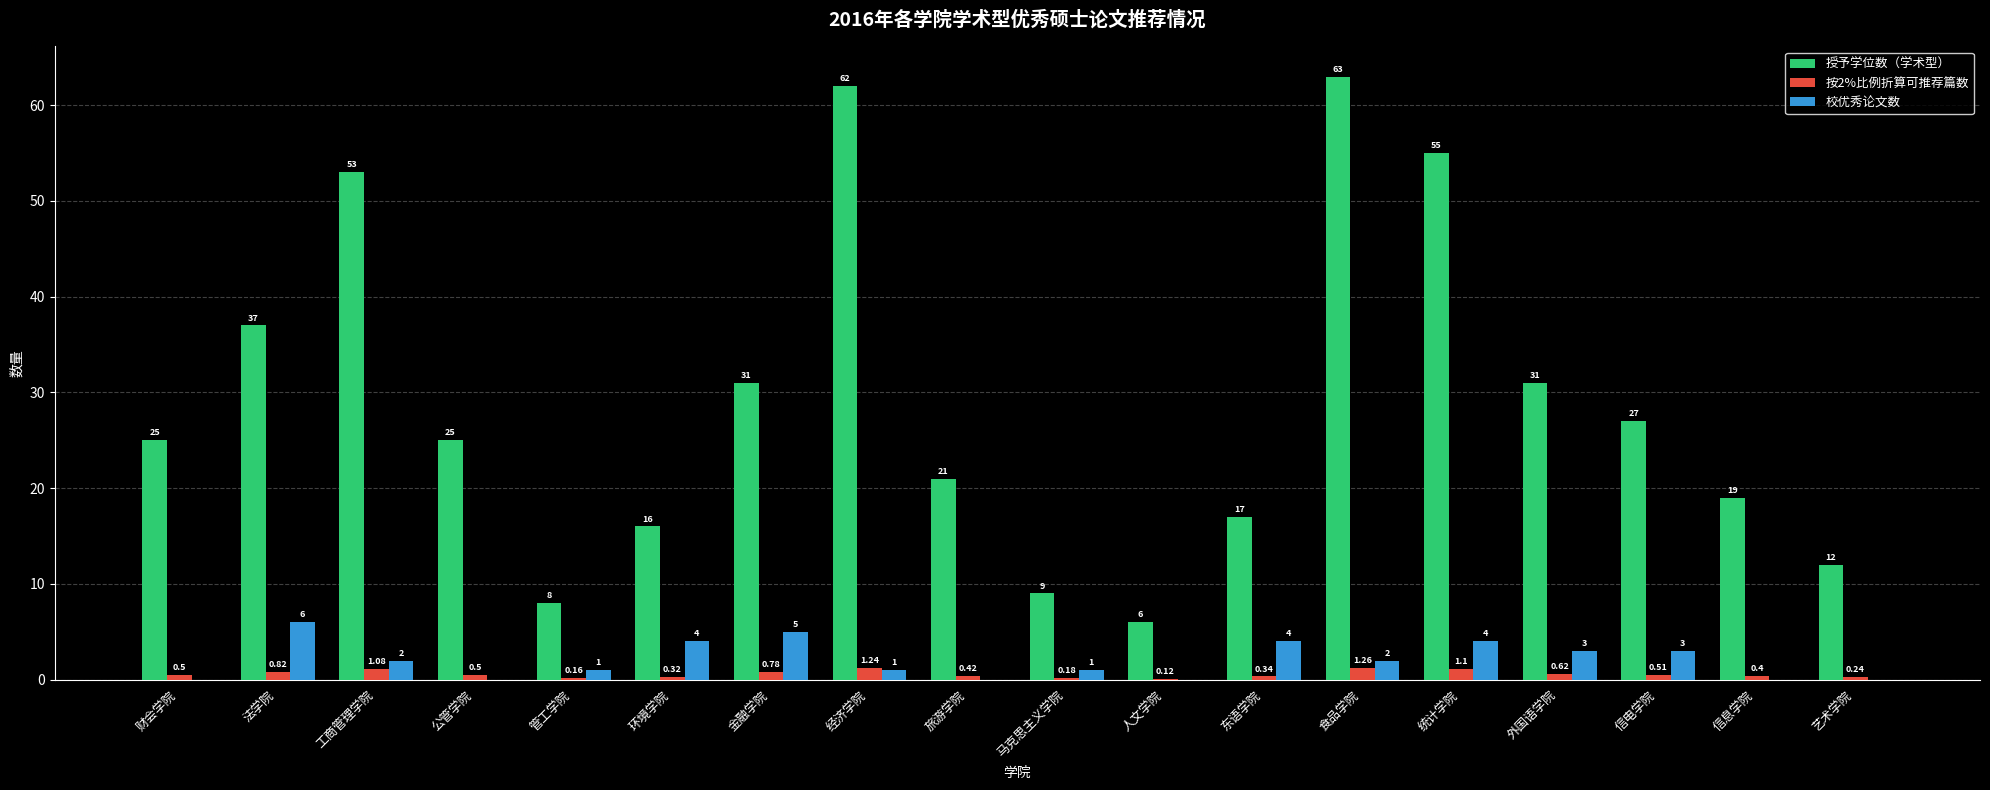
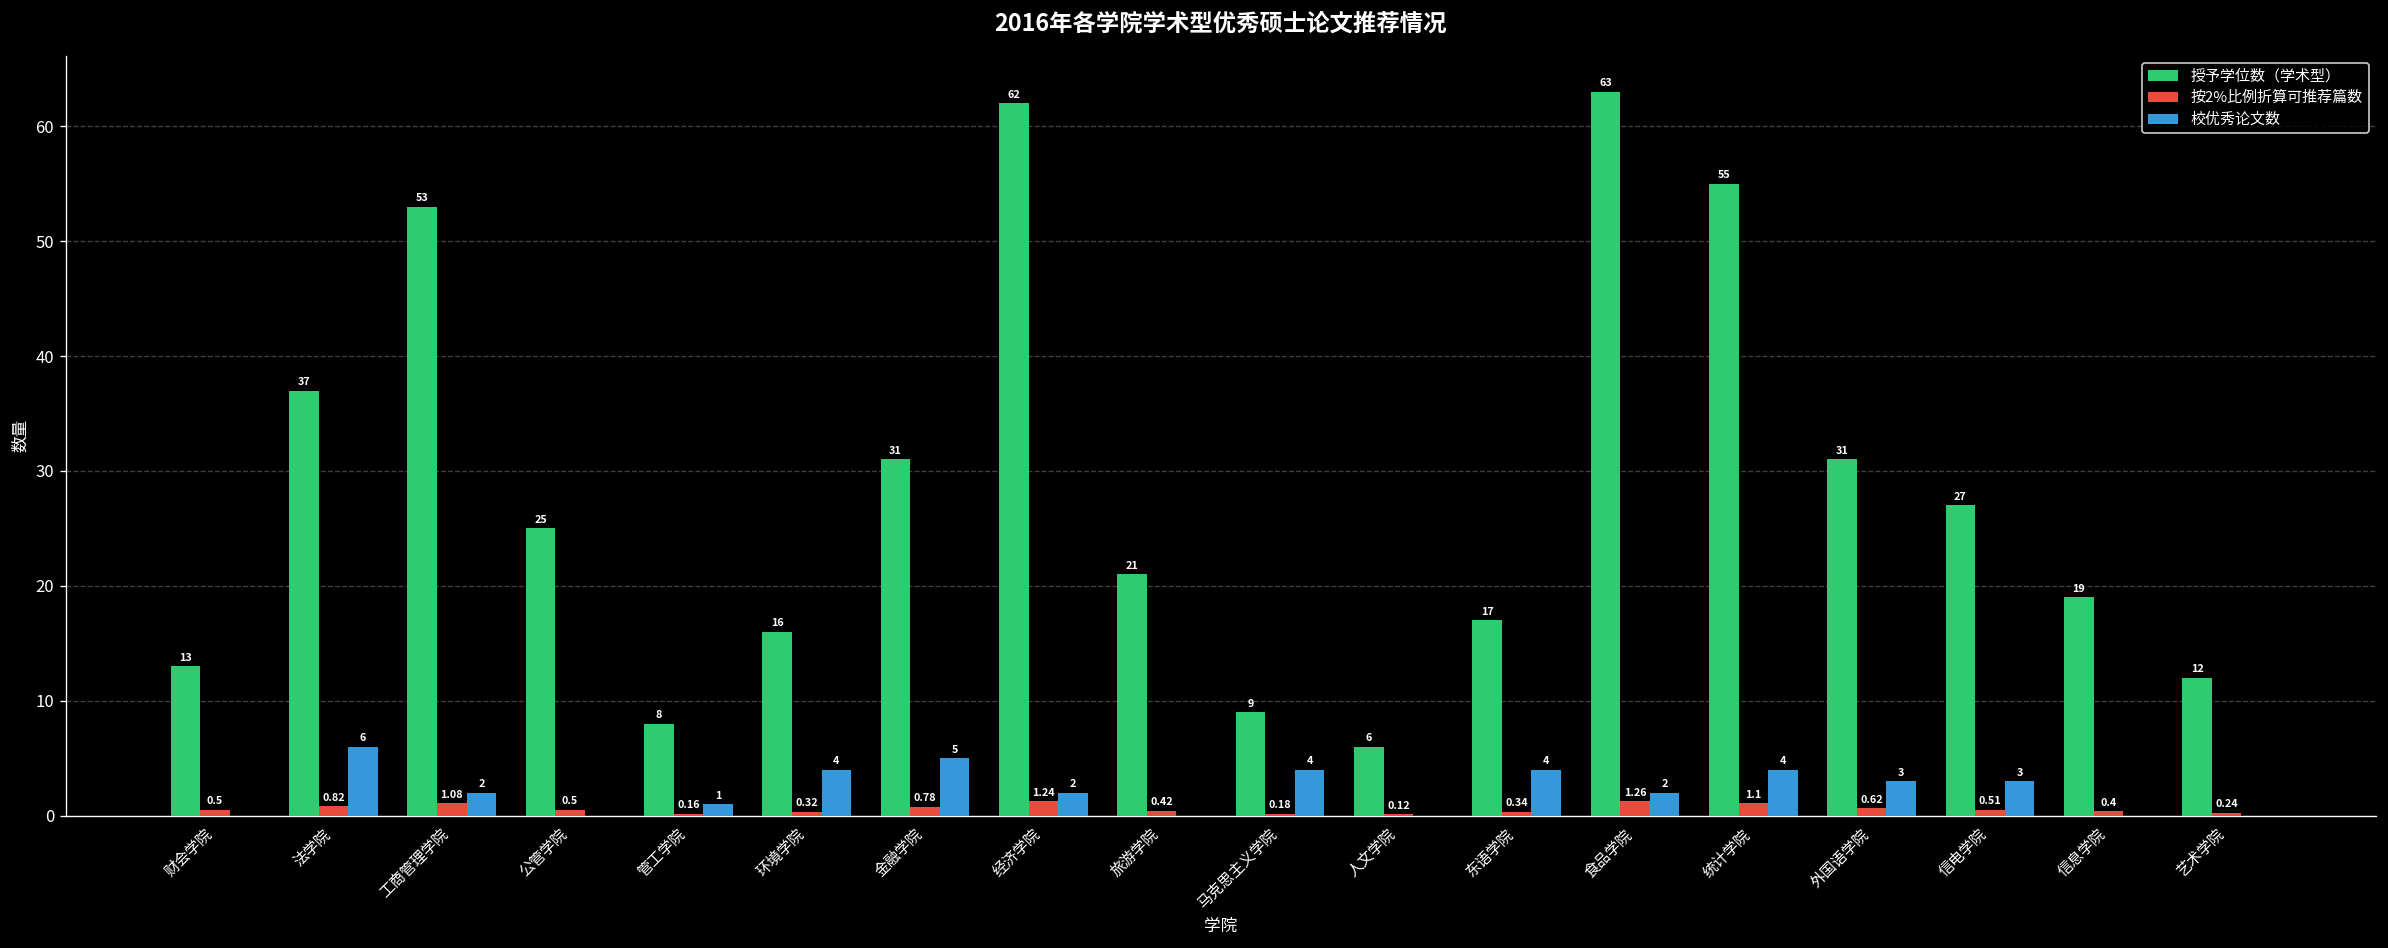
授予学位数（学术型）, 财会学院: 25 -> 13
校优秀论文数, 经济学院: 1 -> 2
校优秀论文数, 马克思主义学院: 1 -> 4
